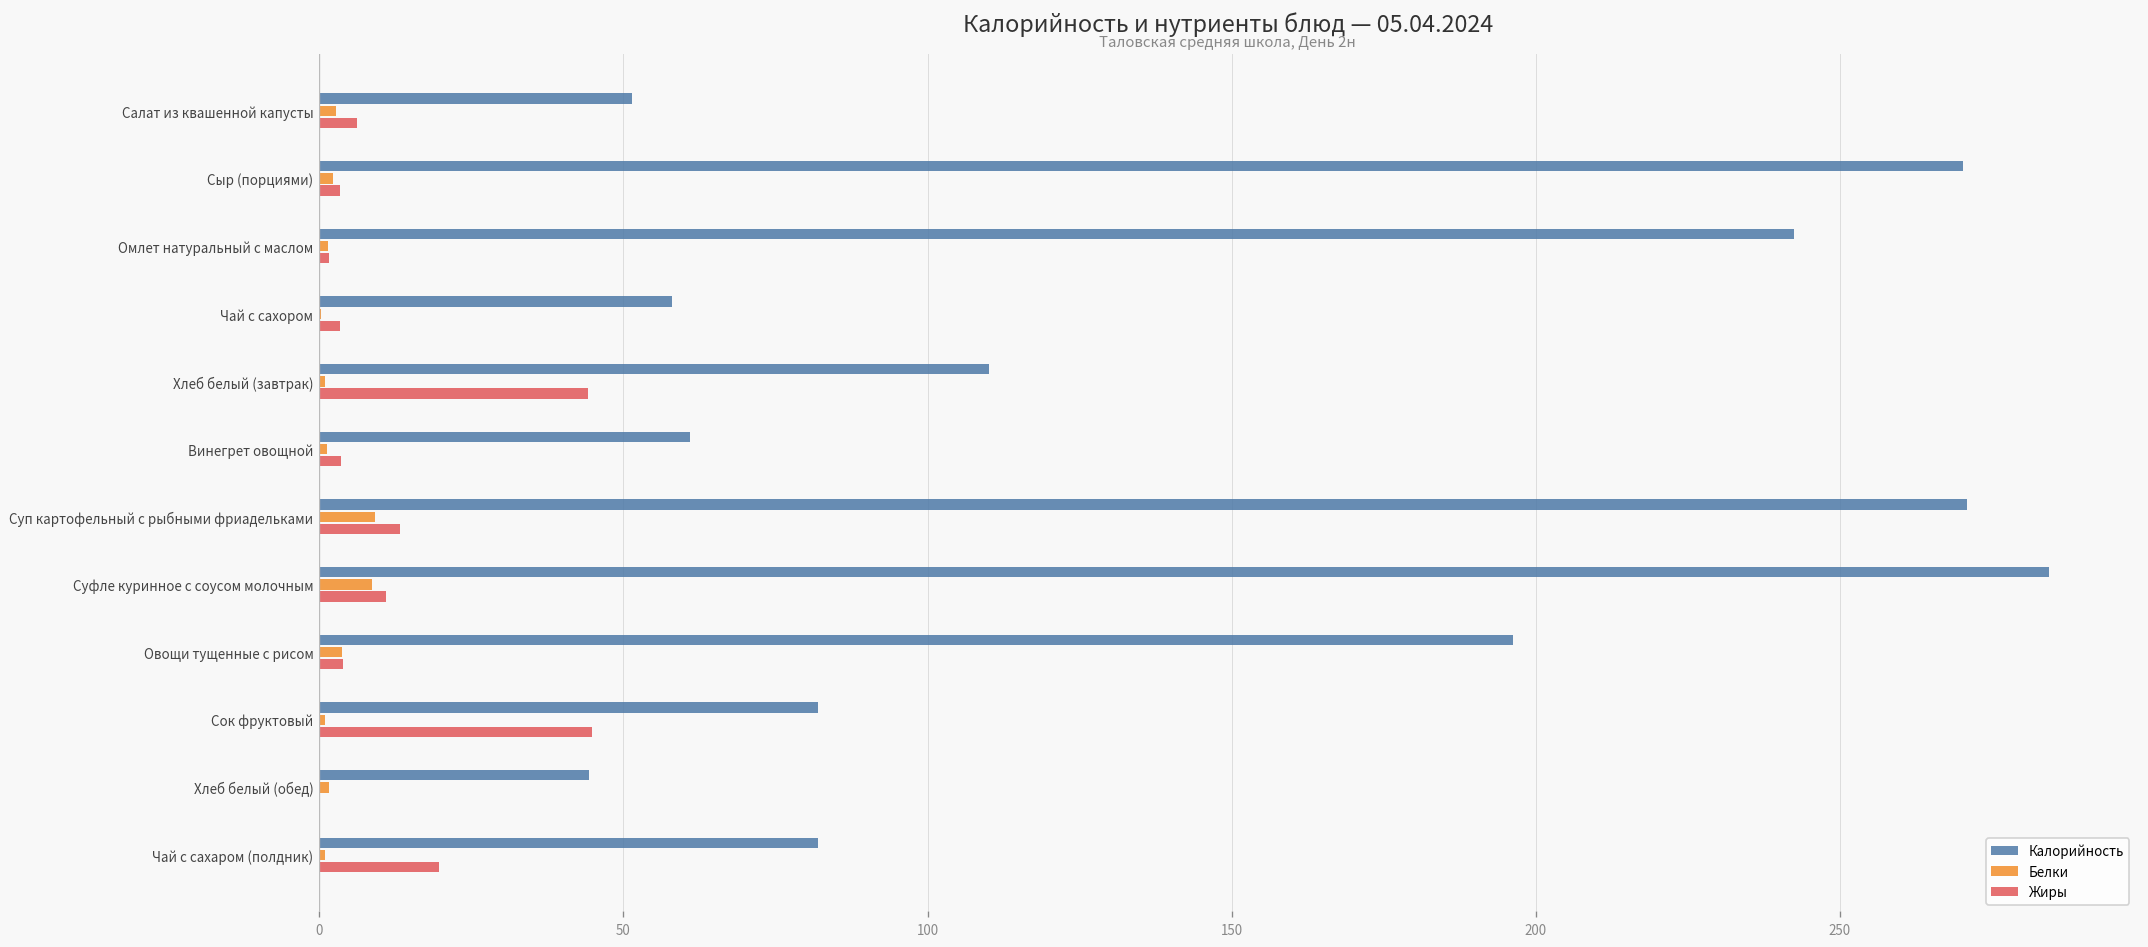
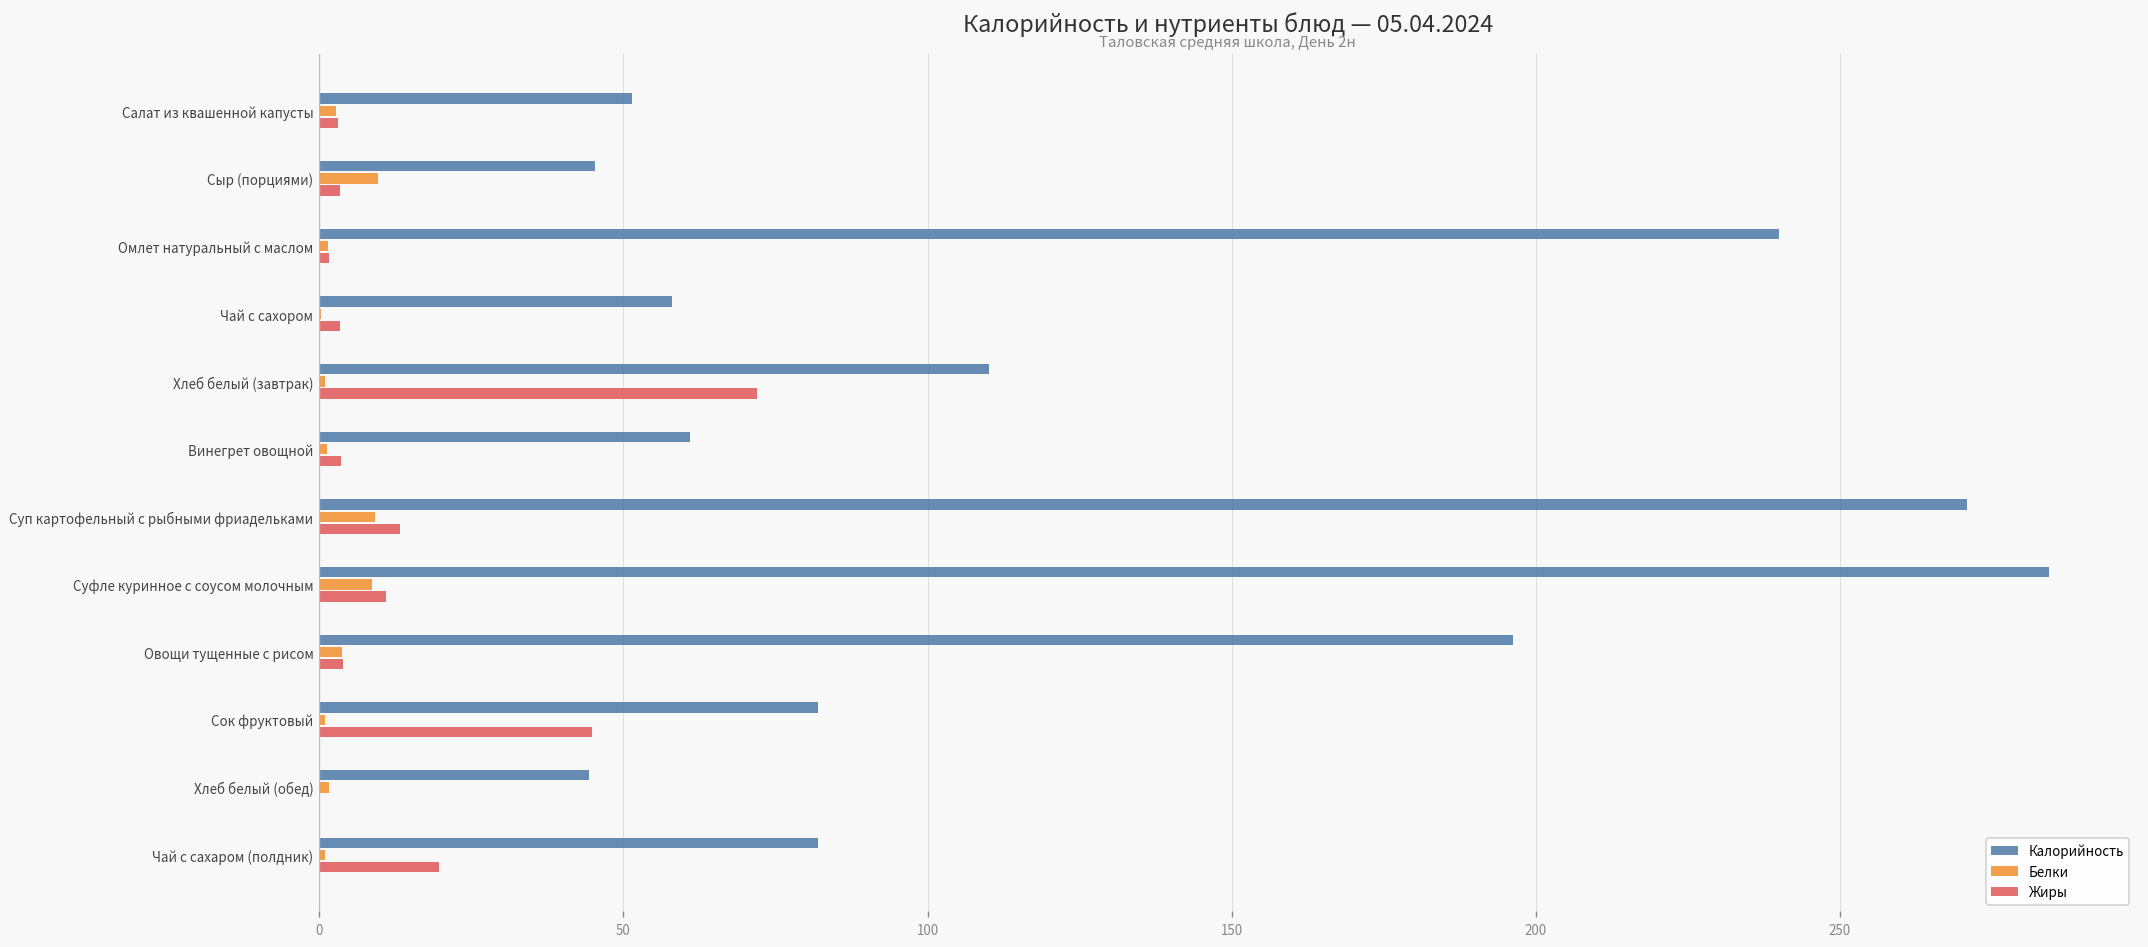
Жиры, Салат из квашенной капусты: 6 -> 3
Калорийность, Сыр (порциями): 270 -> 45
Белки, Сыр (порциями): 2 -> 10
Калорийность, Омлет натуральный с маслом: 242 -> 240
Жиры, Хлеб белый (завтрак): 44 -> 72
